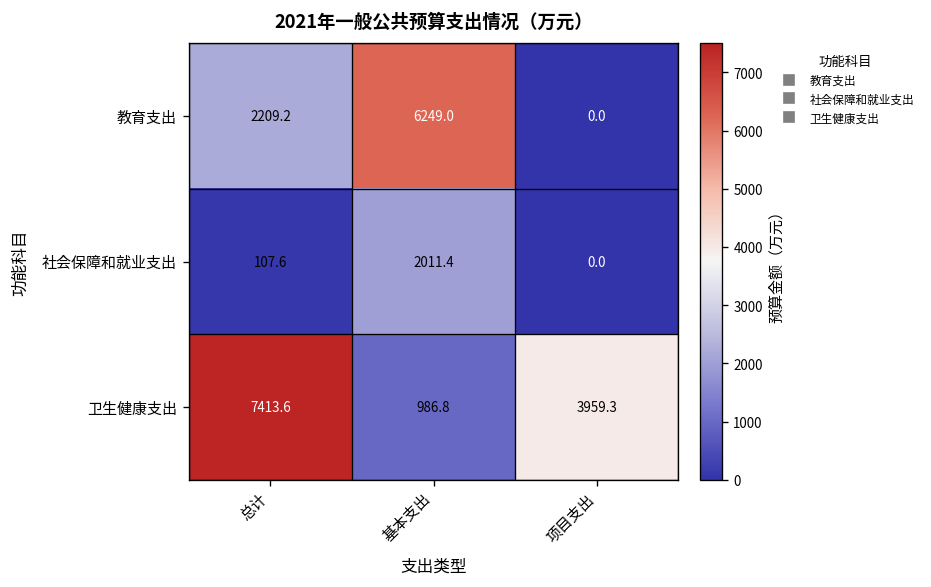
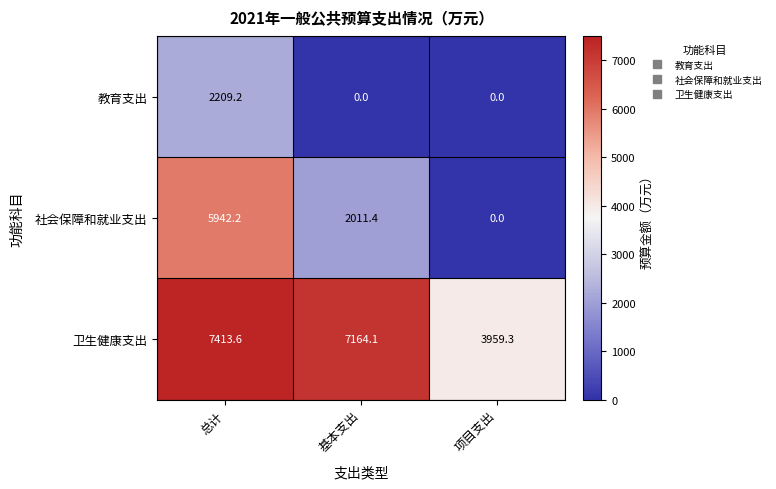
教育支出, 基本支出: 6249.0 -> 0.0
社会保障和就业支出, 总计: 107.6 -> 5942.2
卫生健康支出, 基本支出: 986.8 -> 7164.1
